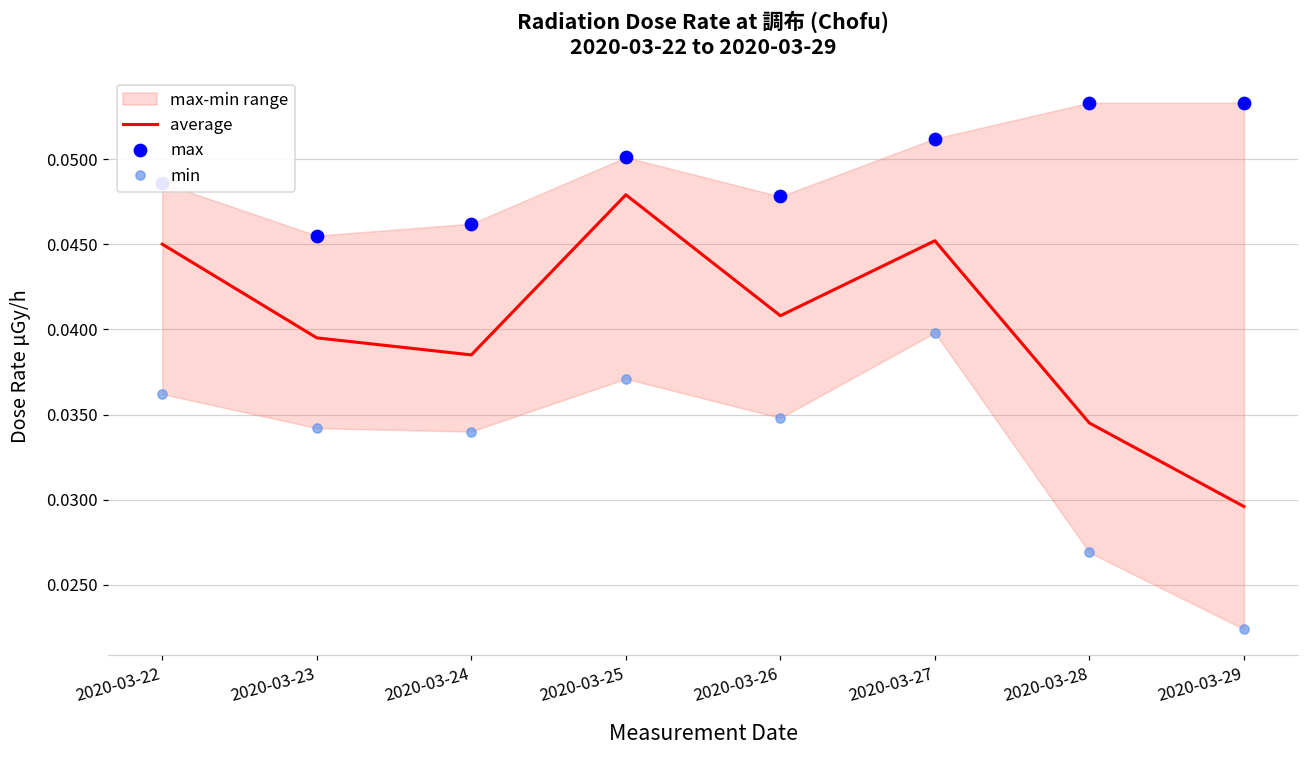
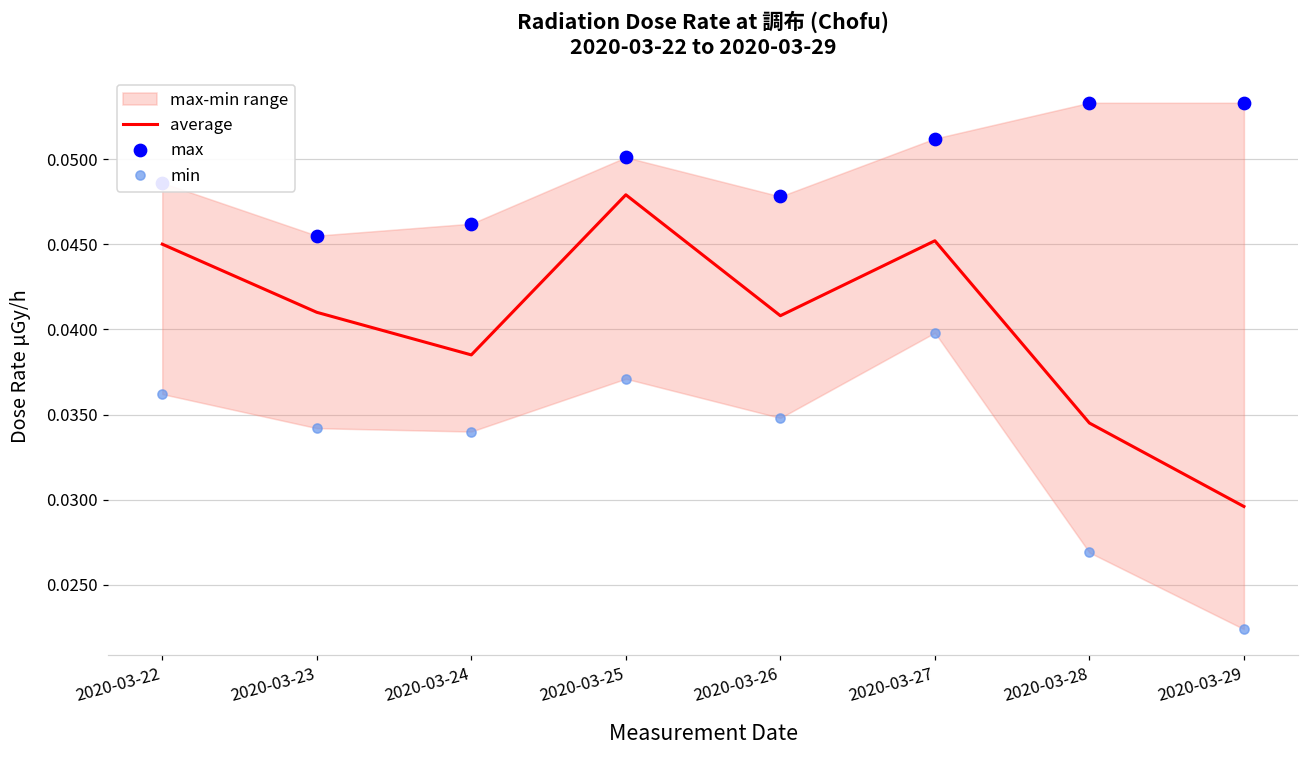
average, 2020-03-23: 0.0395 -> 0.0410
